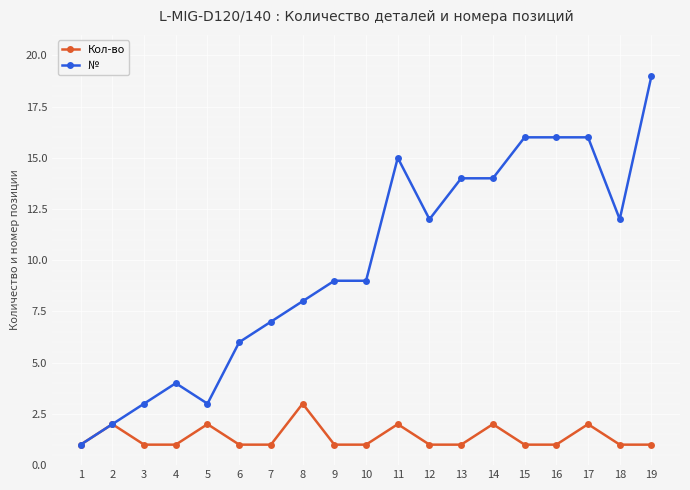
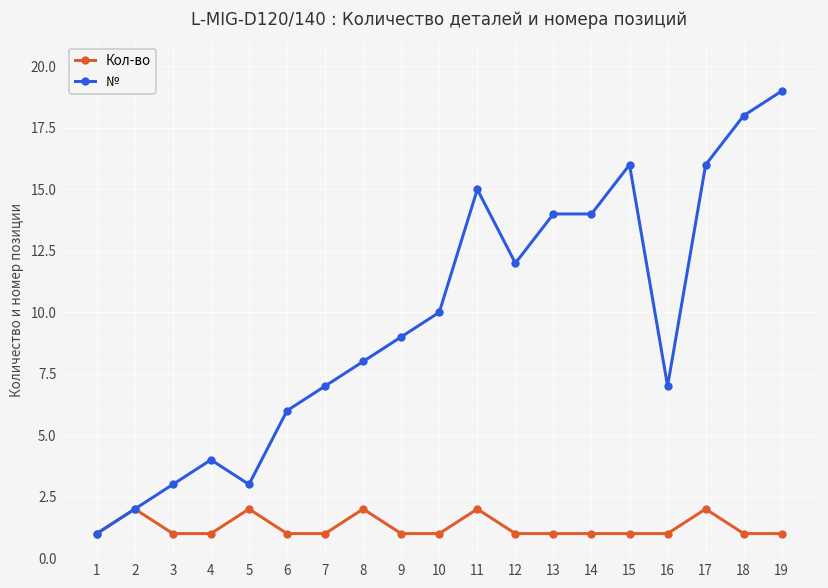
Кол-во, 8: 3 -> 2
№, 10: 9 -> 10
Кол-во, 14: 2 -> 1
№, 16: 16 -> 7
№, 18: 12 -> 18
